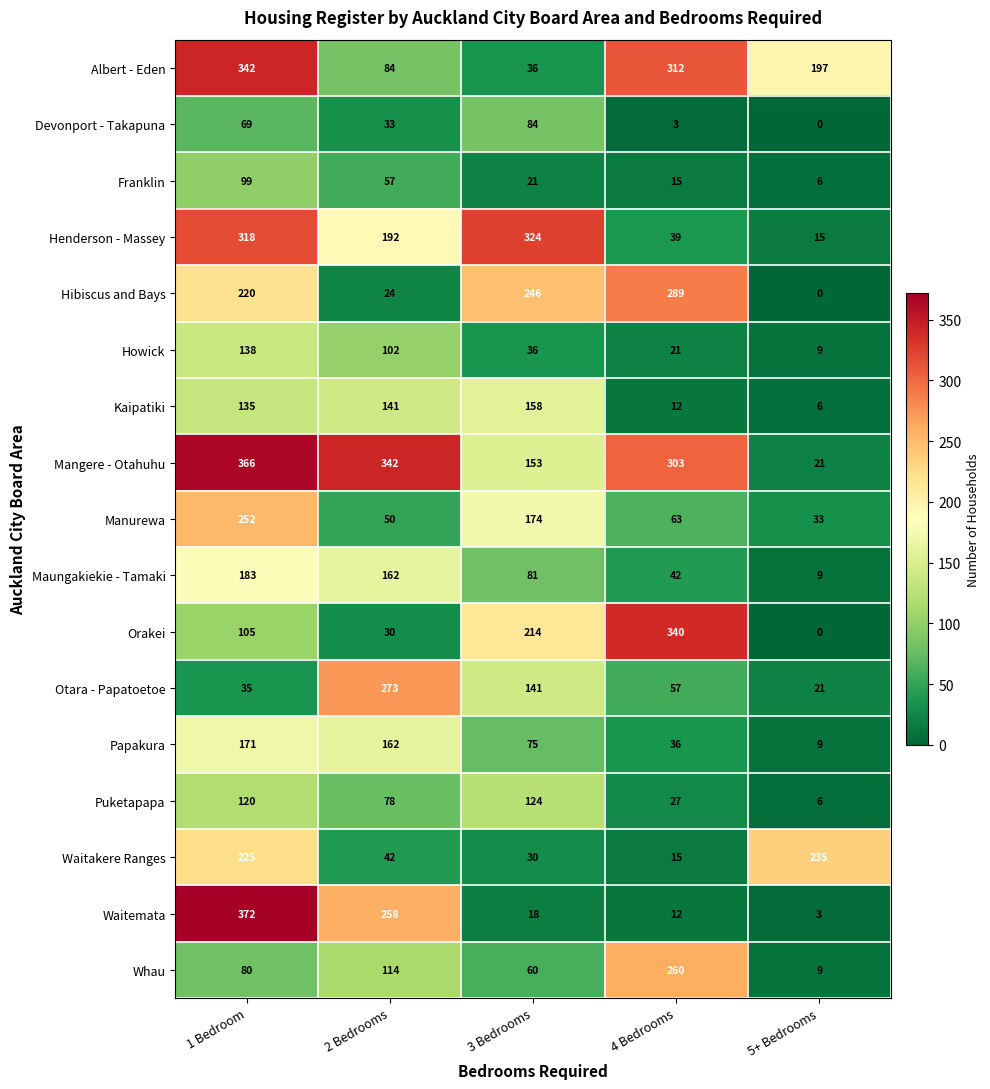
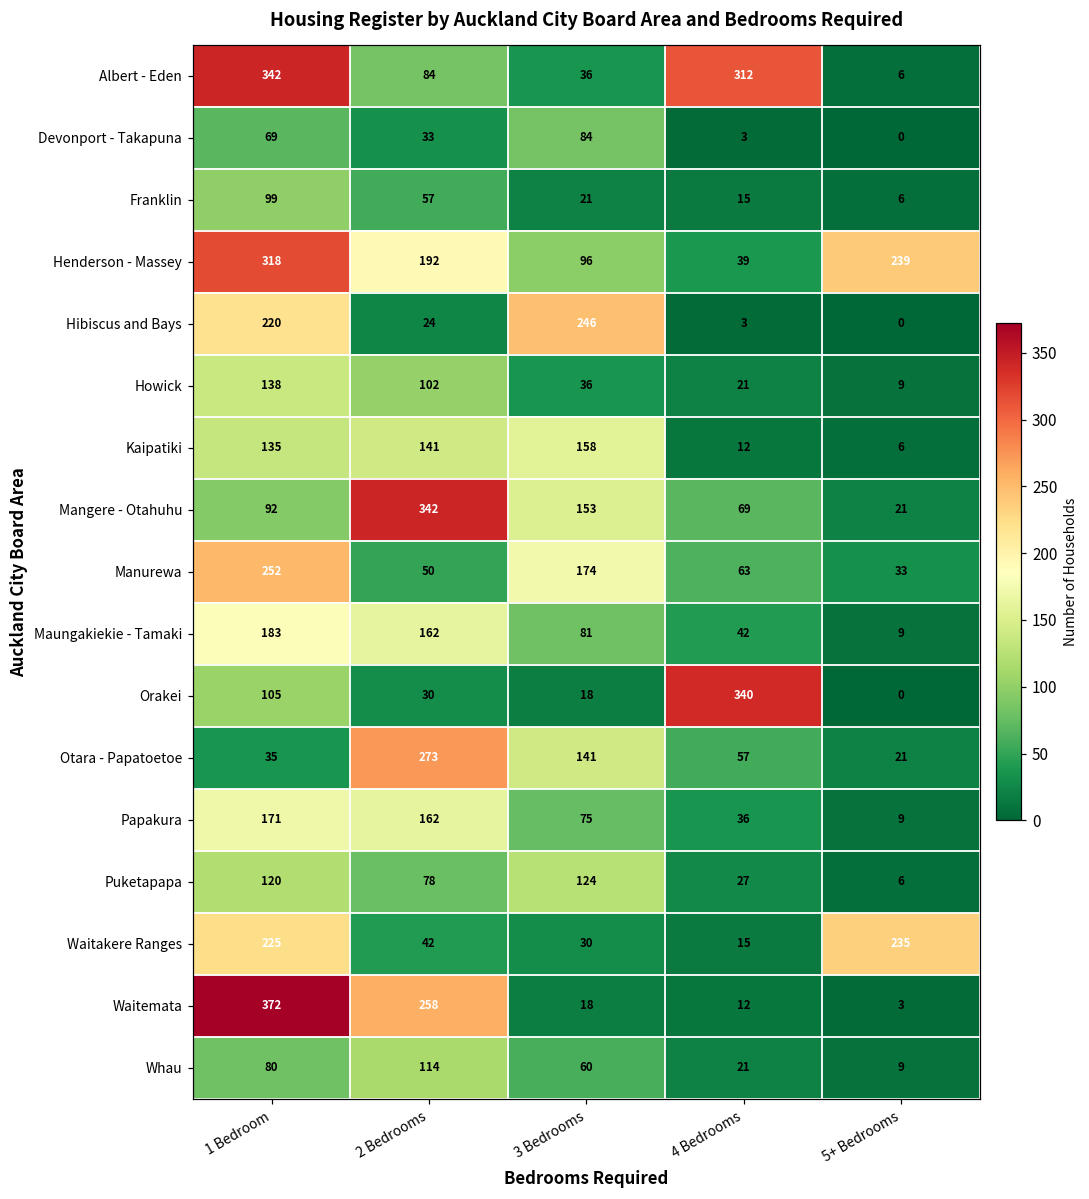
Albert - Eden, 5+ Bedrooms: 197 -> 6
Henderson - Massey, 3 Bedrooms: 324 -> 96
Henderson - Massey, 5+ Bedrooms: 15 -> 239
Hibiscus and Bays, 4 Bedrooms: 289 -> 3
Mangere - Otahuhu, 1 Bedroom: 366 -> 92
Mangere - Otahuhu, 4 Bedrooms: 303 -> 69
Orakei, 3 Bedrooms: 214 -> 18
Whau, 4 Bedrooms: 260 -> 21
